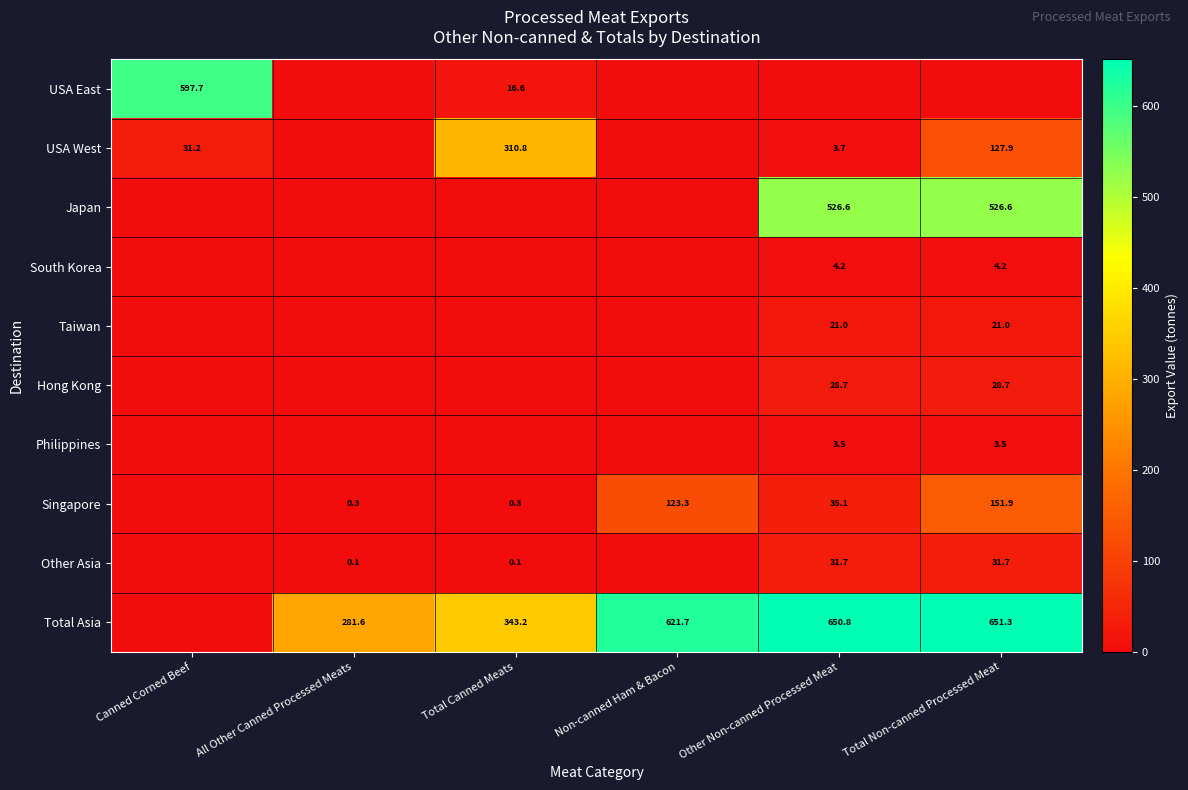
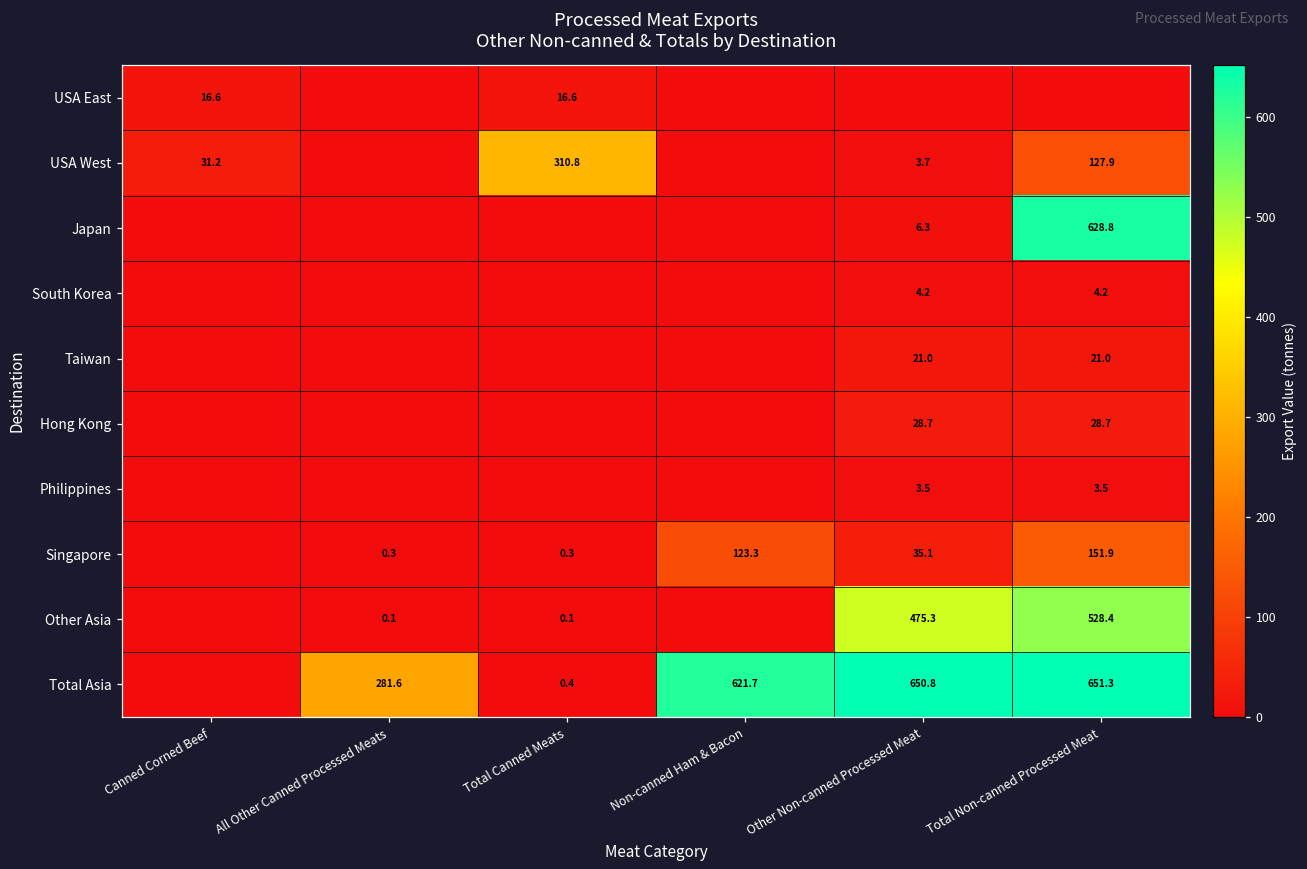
USA East, Canned Corned Beef: 597.7 -> 16.6
Japan, Other Non-canned Processed Meat: 526.6 -> 6.3
Japan, Total Non-canned Processed Meat: 526.6 -> 628.8
Other Asia, Other Non-canned Processed Meat: 31.7 -> 475.3
Other Asia, Total Non-canned Processed Meat: 31.7 -> 528.4
Total Asia, Total Canned Meats: 343.2 -> 0.4
